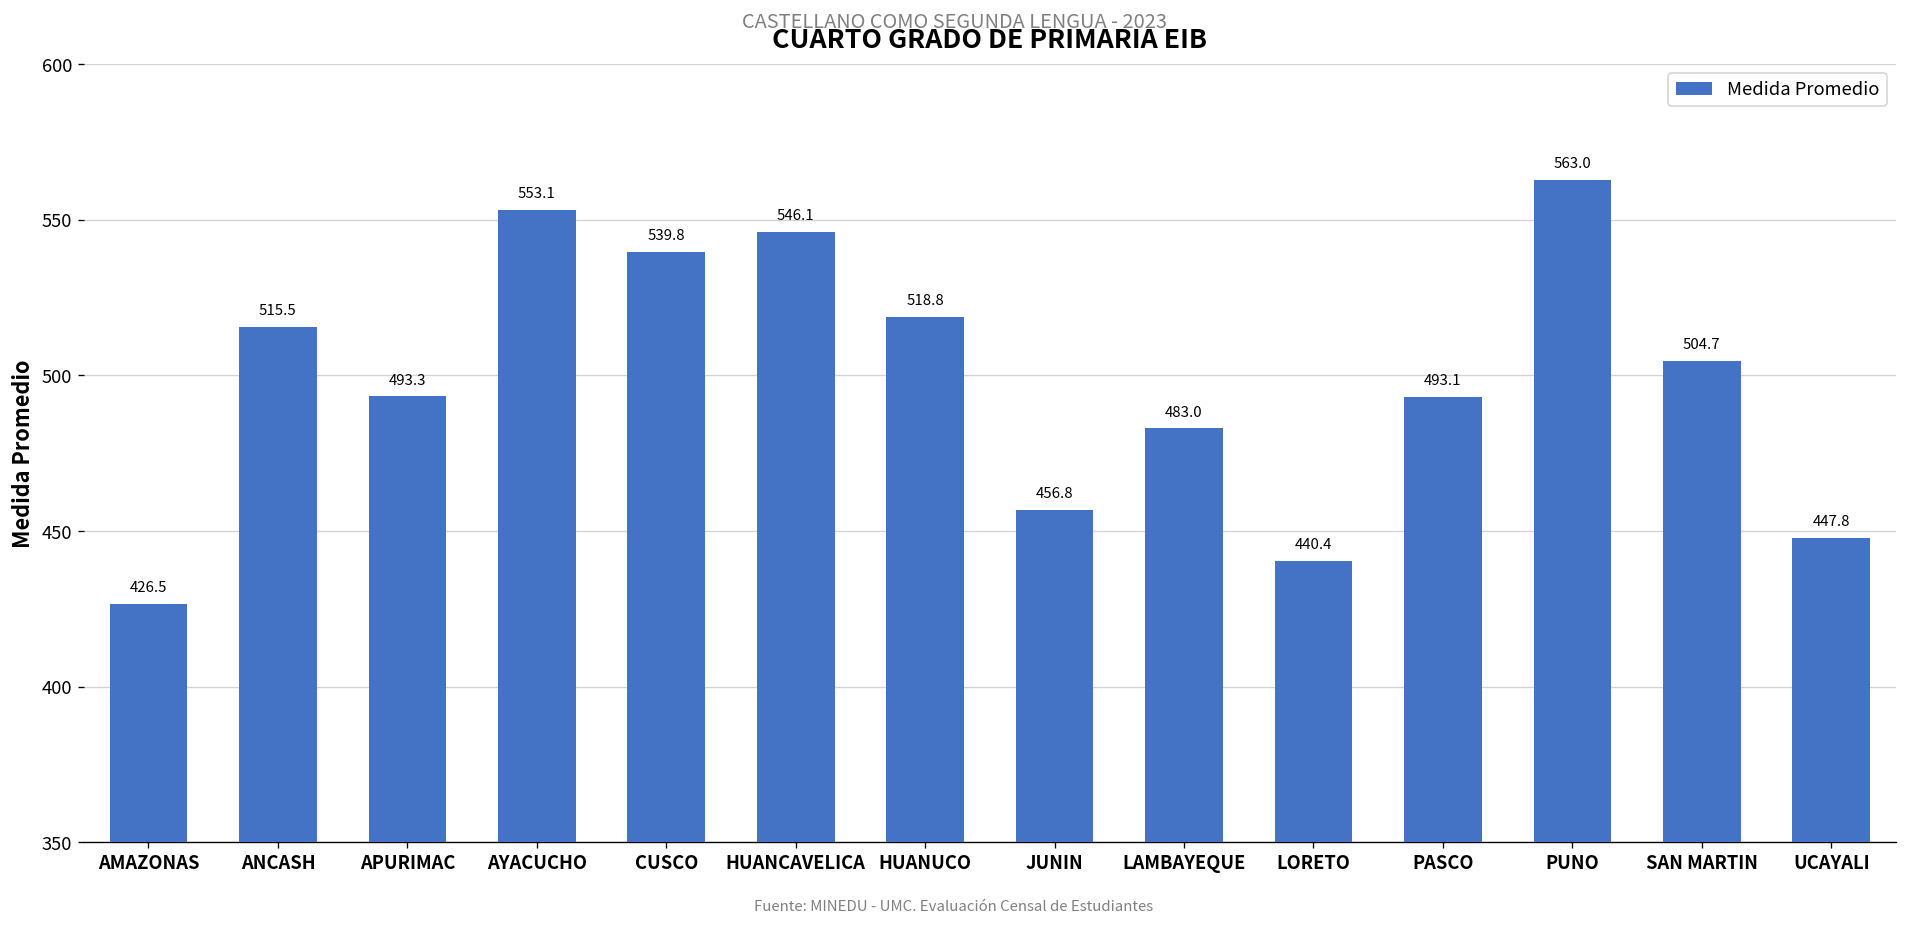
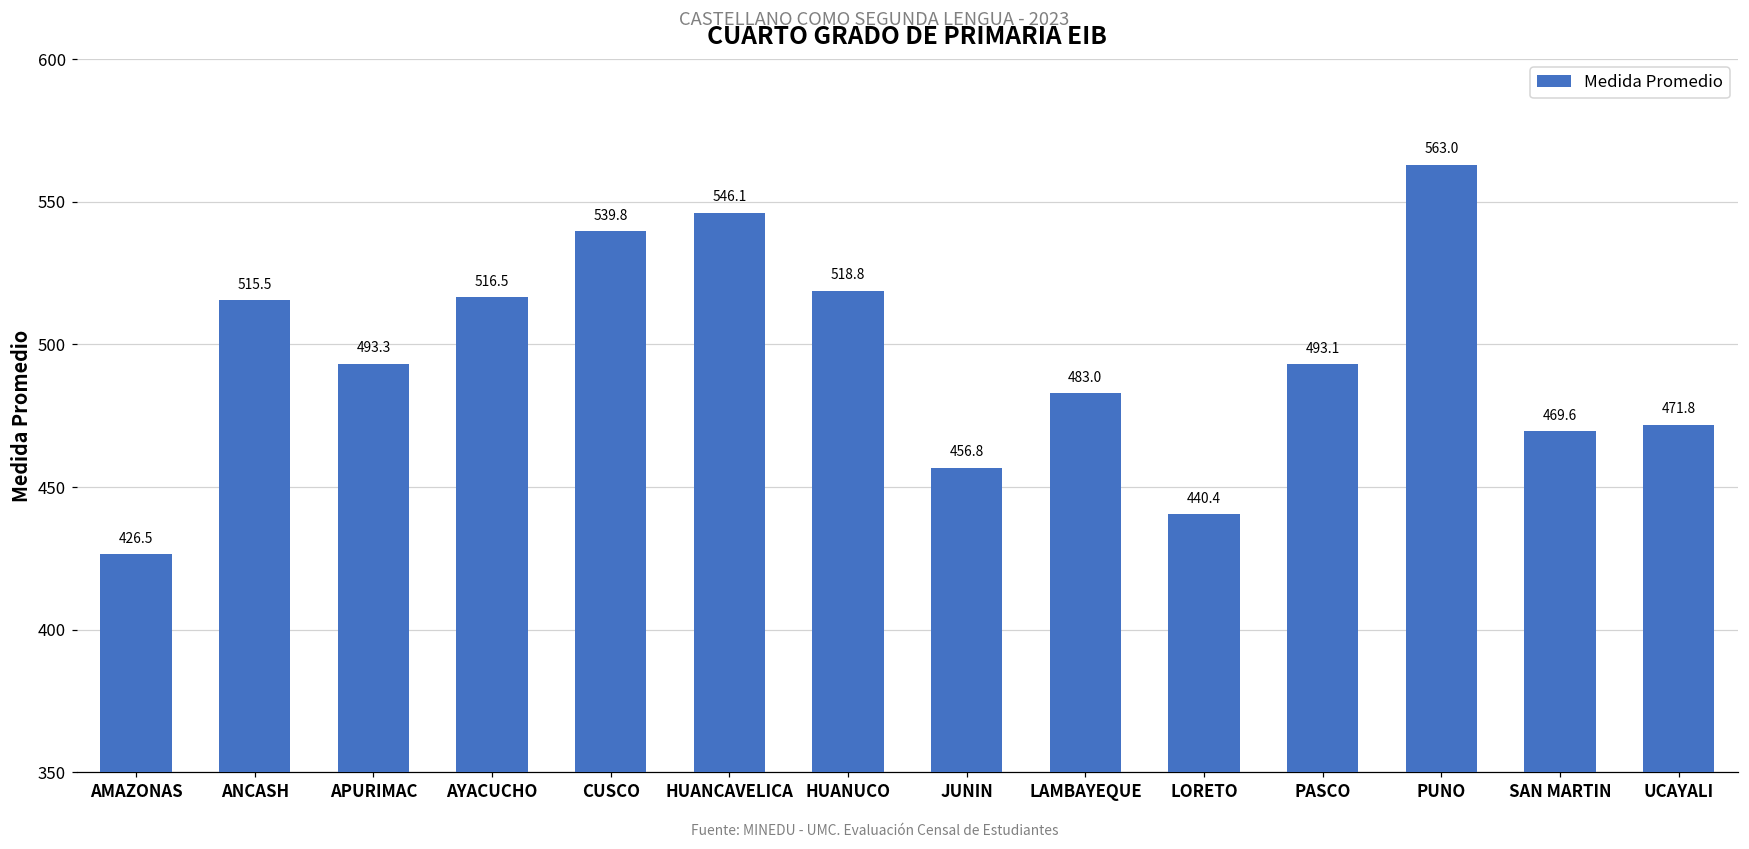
AYACUCHO: 553.1 -> 516.5
SAN MARTIN: 504.7 -> 469.6
UCAYALI: 447.8 -> 471.8
